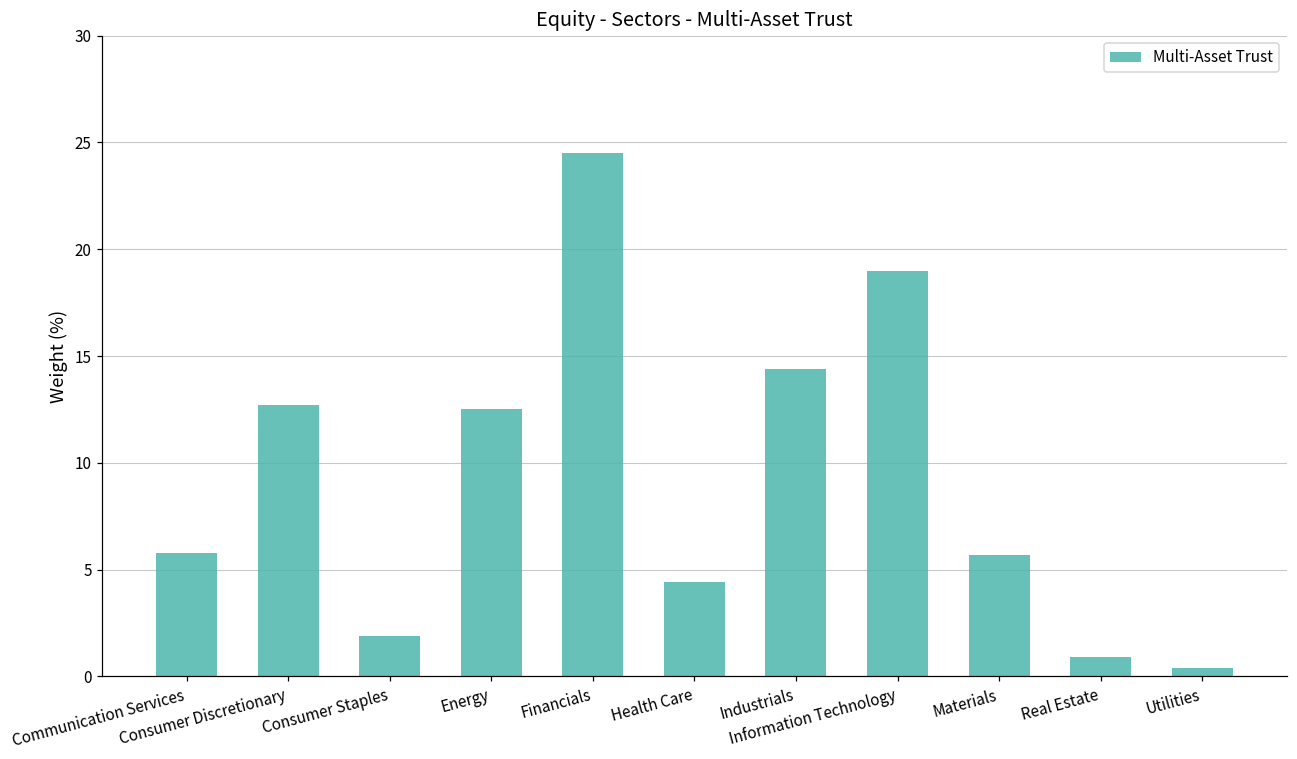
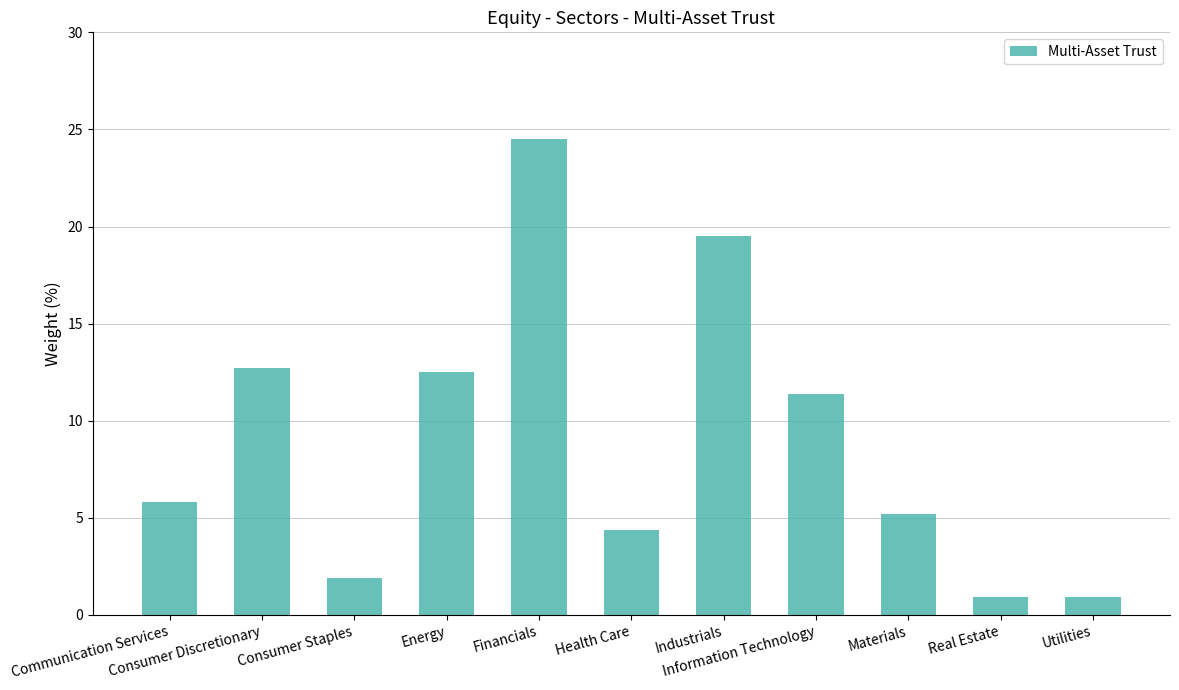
Industrials: 14.4 -> 19.5
Information Technology: 19.0 -> 11.4
Materials: 5.7 -> 5.2
Utilities: 0.4 -> 0.9
